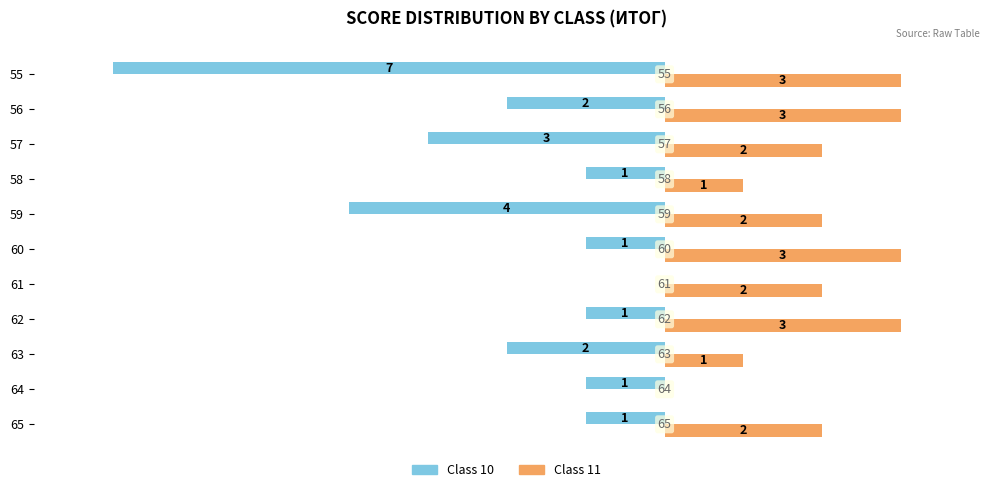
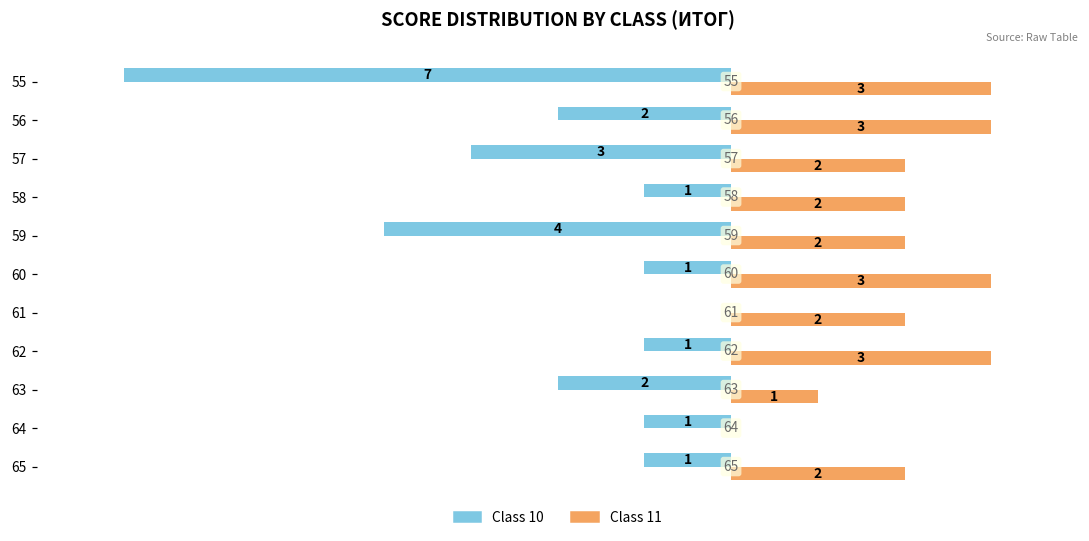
Class 11, 58: 1 -> 2
